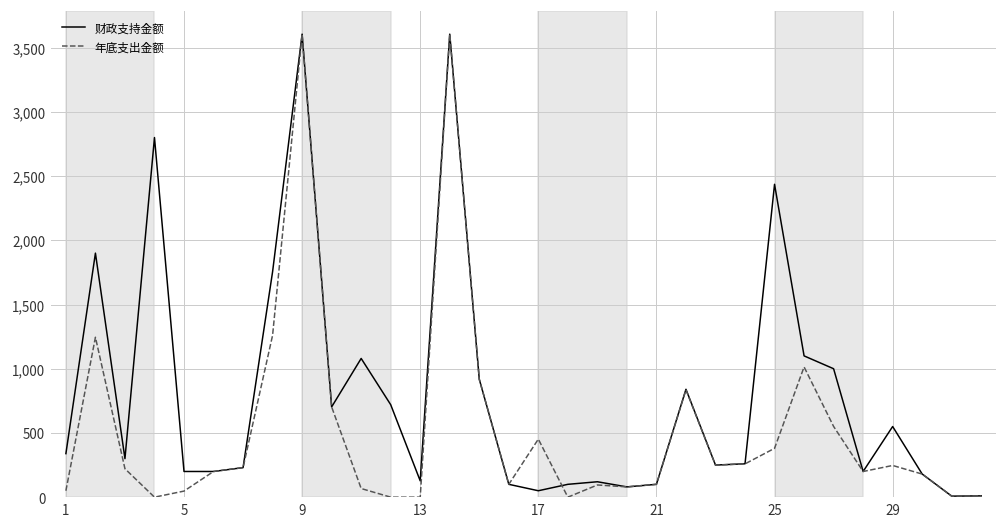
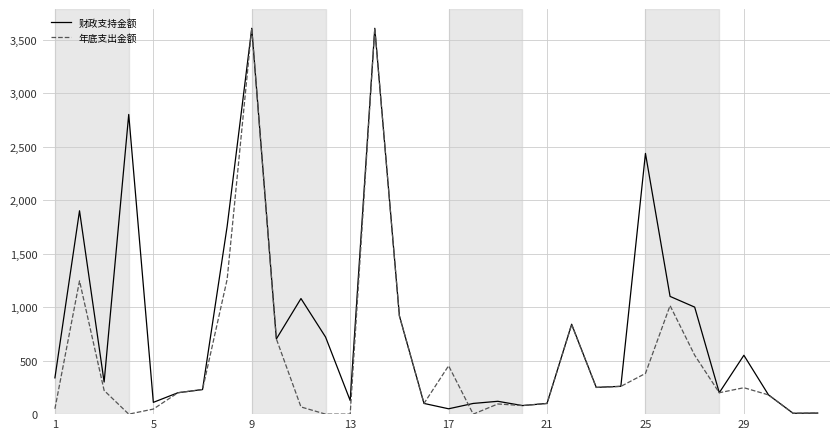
财政支持金额, 5: 200 -> 110
